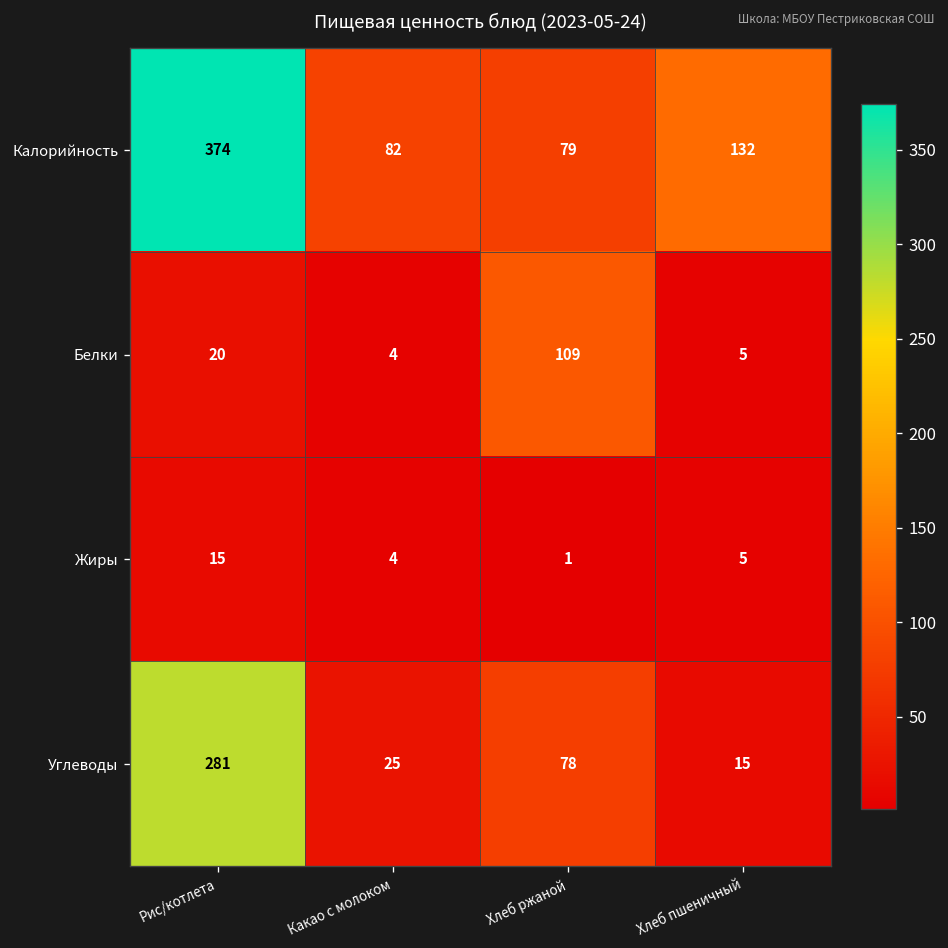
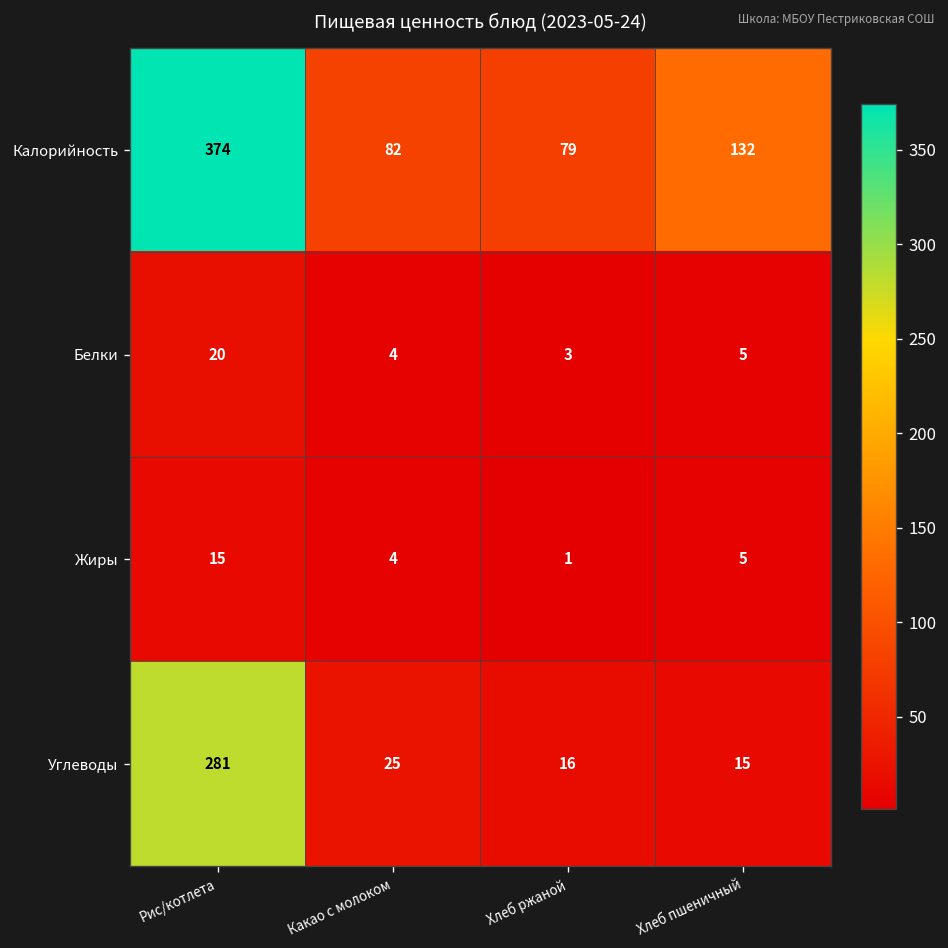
Белки, Хлеб ржаной: 109 -> 3
Углеводы, Хлеб ржаной: 78 -> 16
